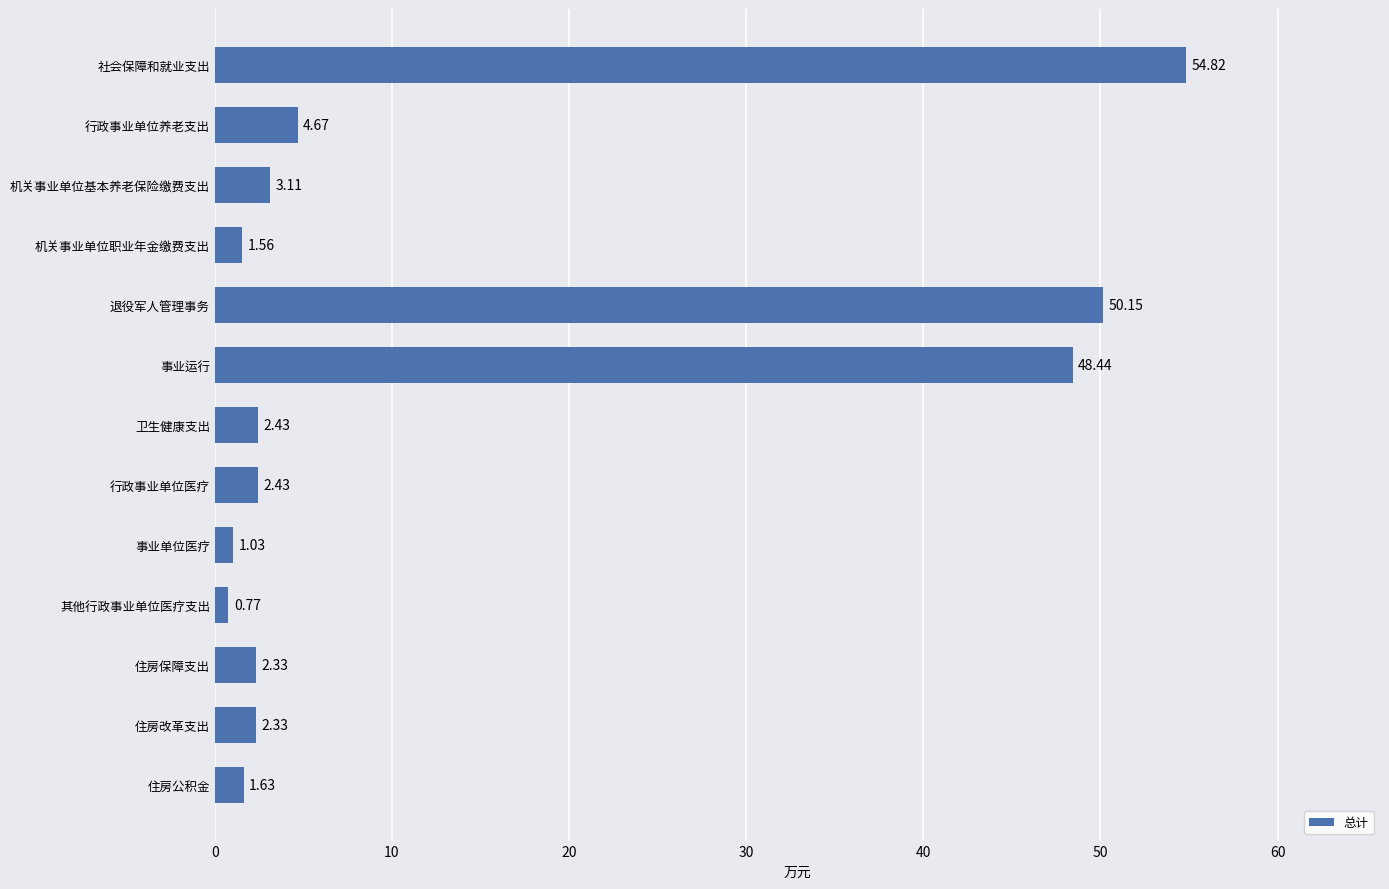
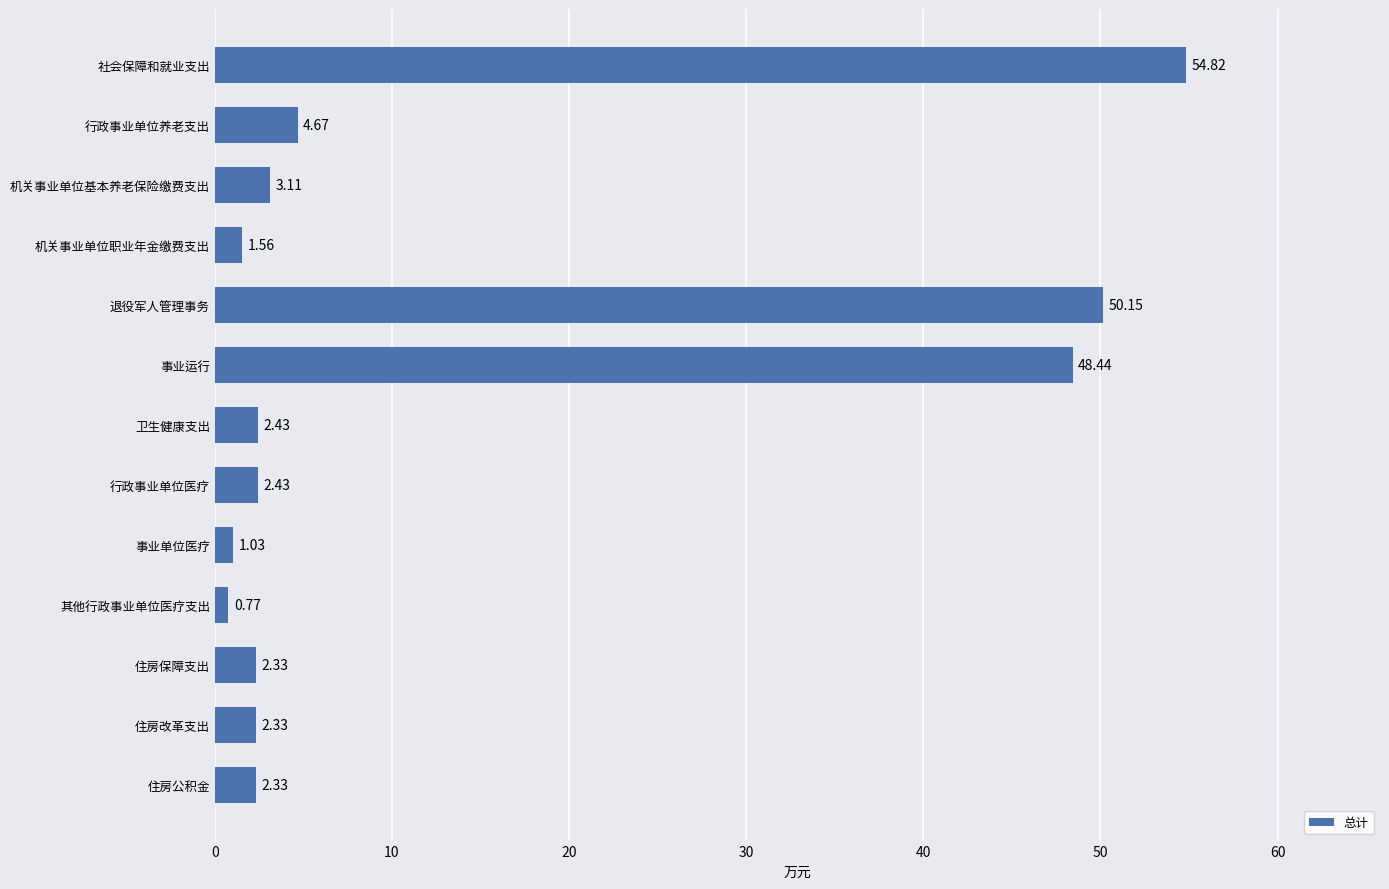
住房公积金: 1.63 -> 2.33
